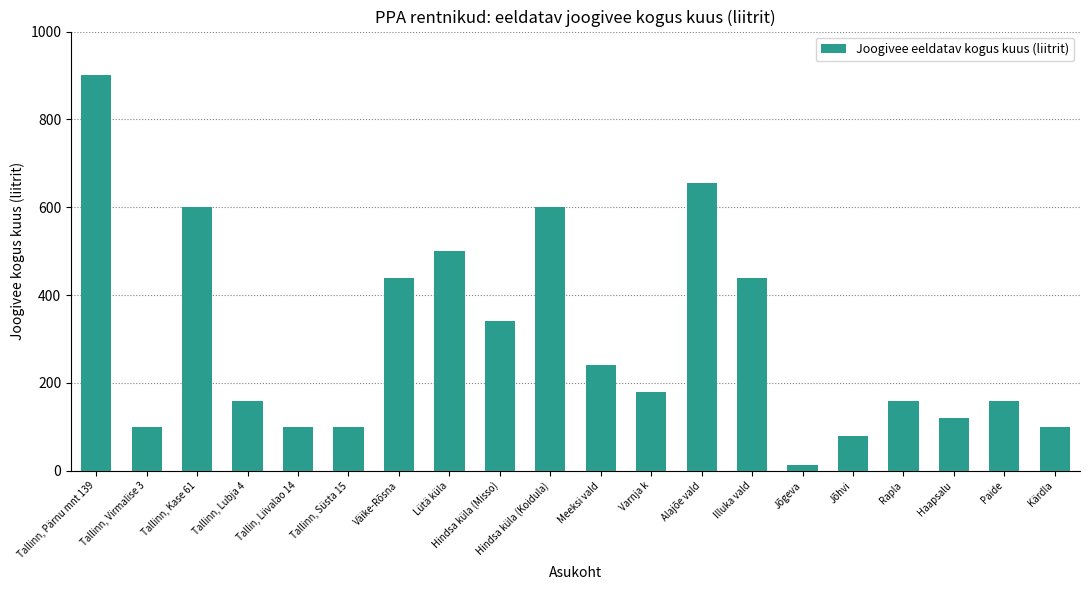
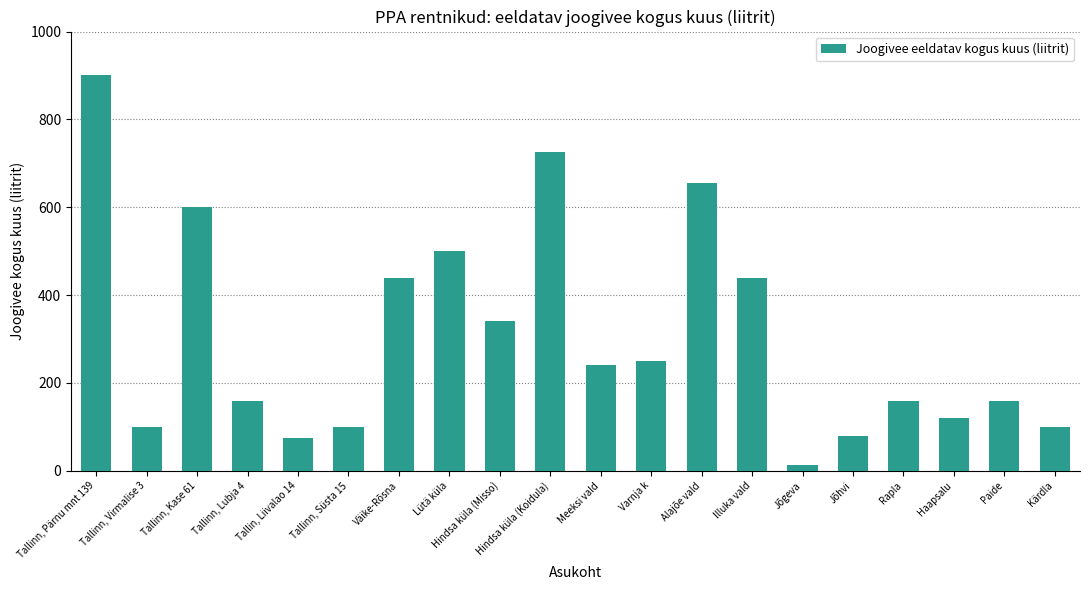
Tallin, Liivalao 14: 100 -> 80
Hindsa küla (Koidula): 600 -> 730
Varnja k: 180 -> 250
